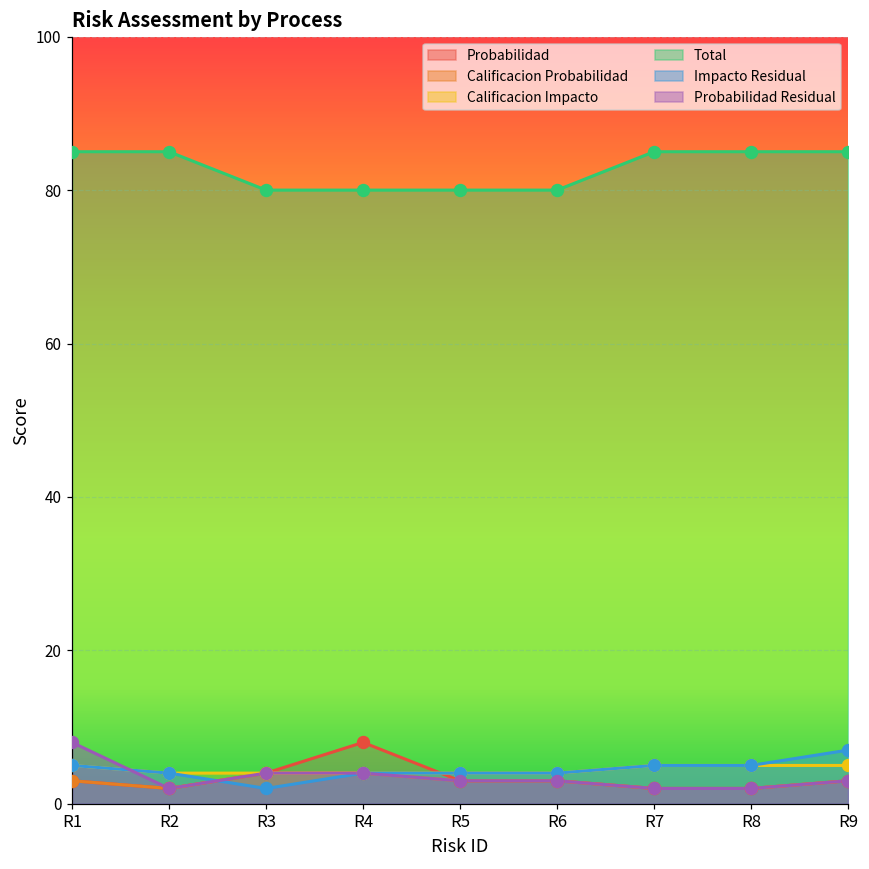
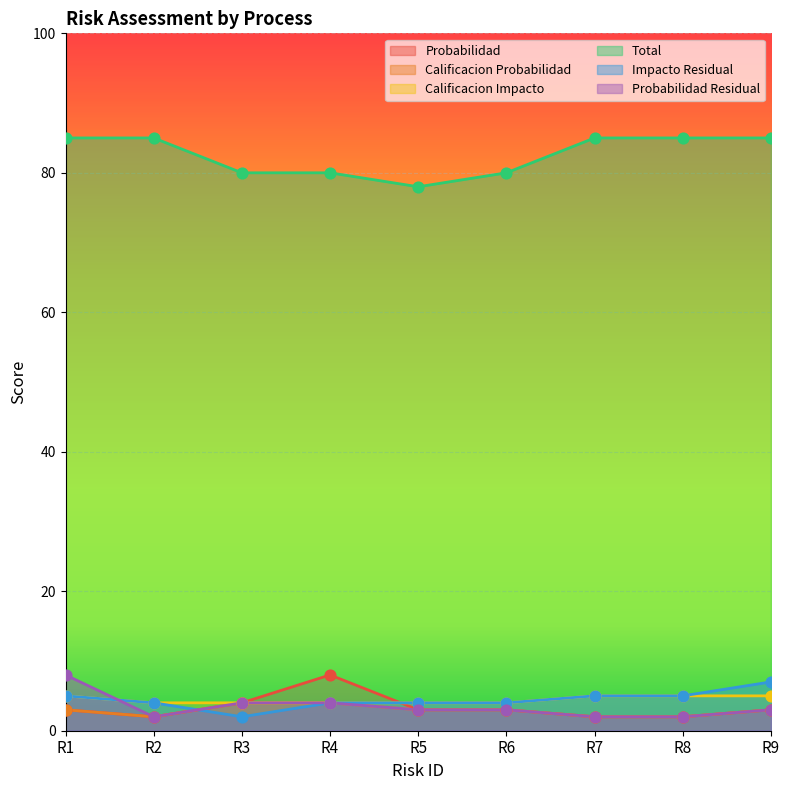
Total, R5: 80 -> 78
